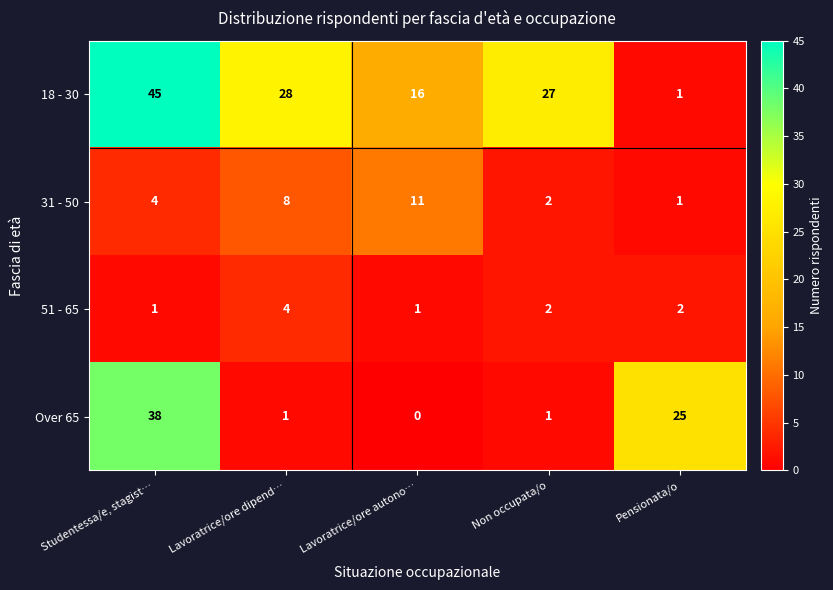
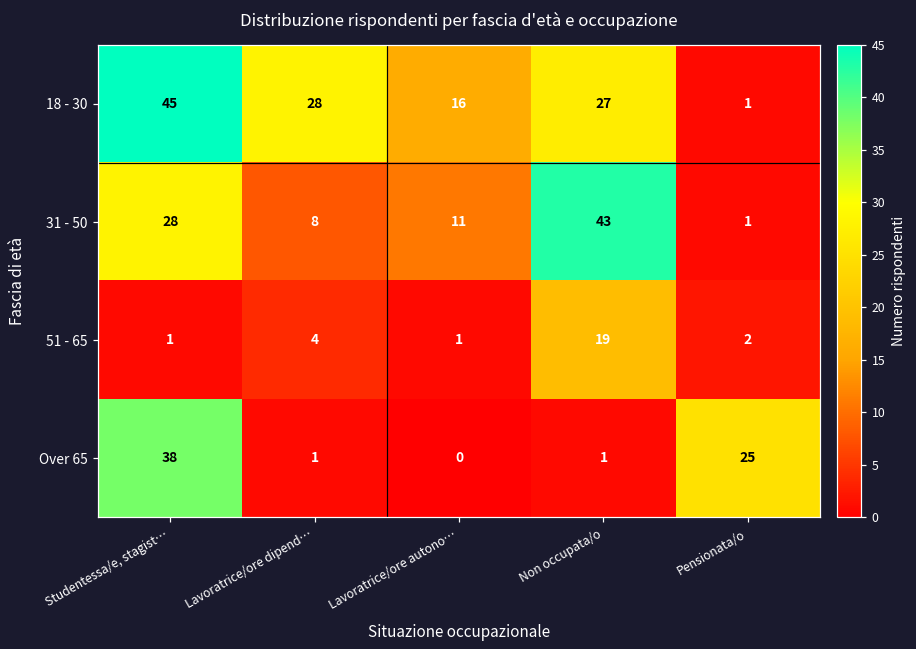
31 - 50, Studentessa/e, stagist…: 4 -> 28
31 - 50, Non occupata/o: 2 -> 43
51 - 65, Non occupata/o: 2 -> 19
